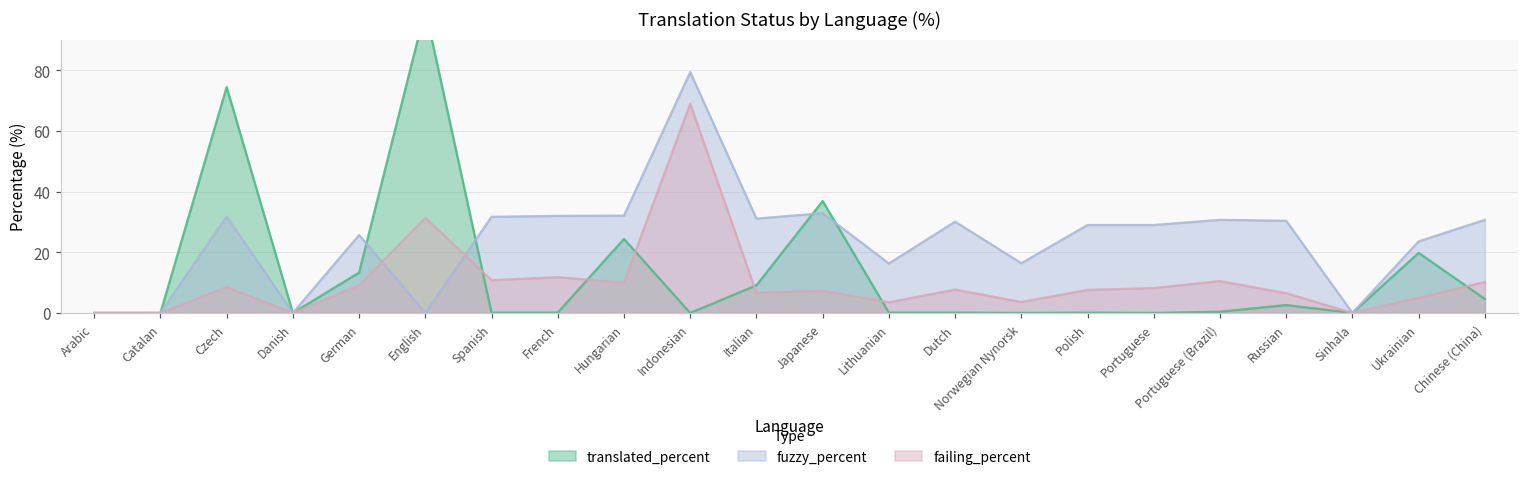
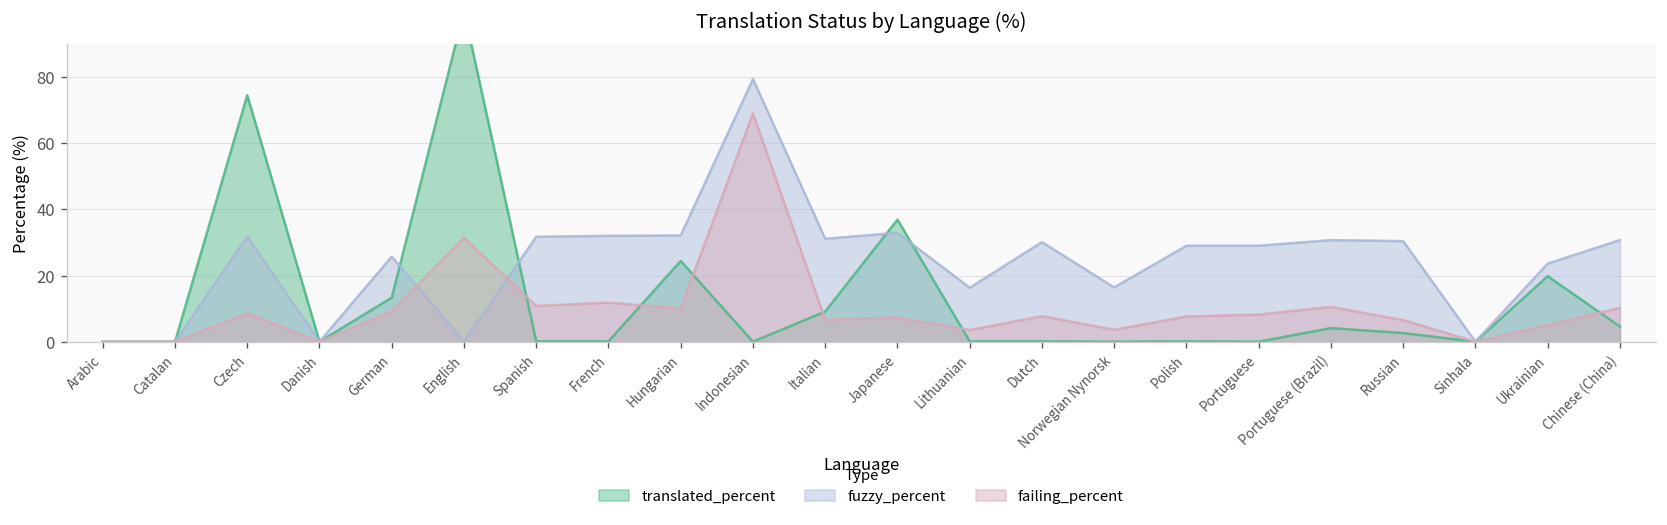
translated_percent, Portuguese (Brazil): 0 -> 4
